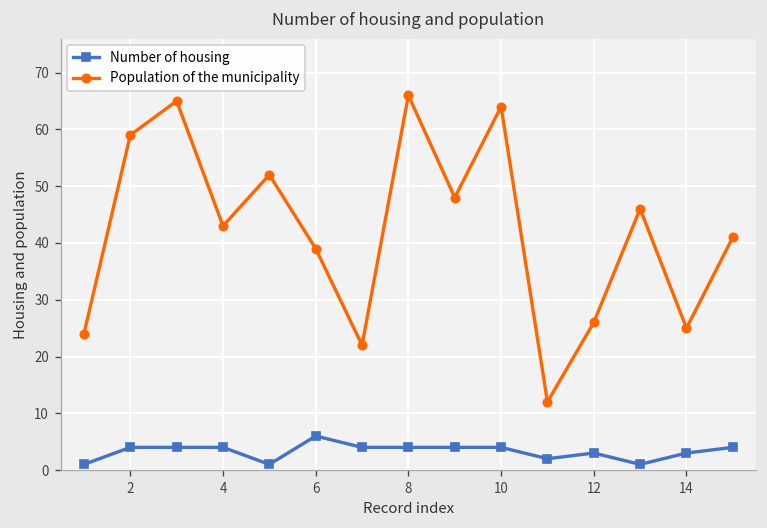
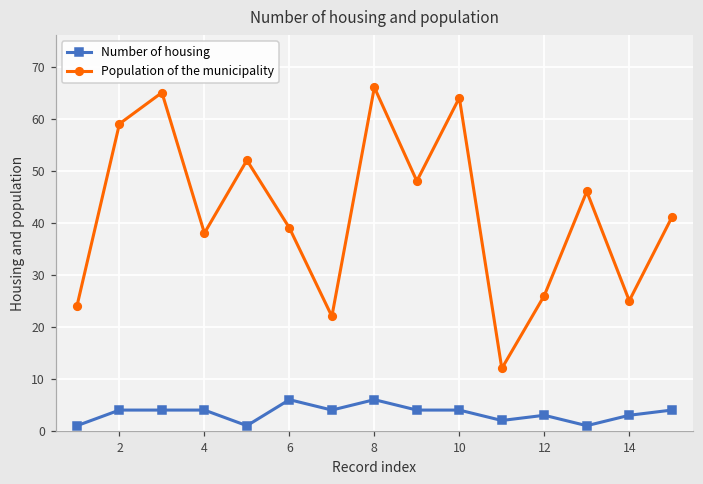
Population of the municipality, 4: 43 -> 38
Number of housing, 8: 4 -> 6
